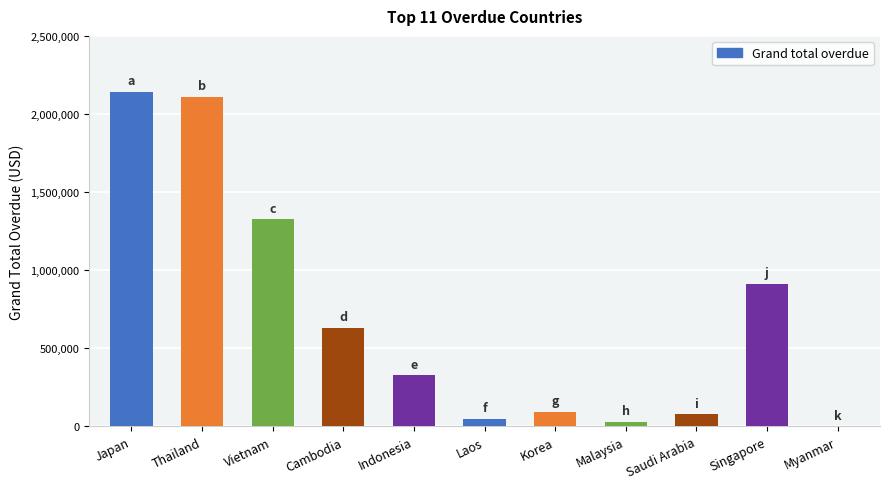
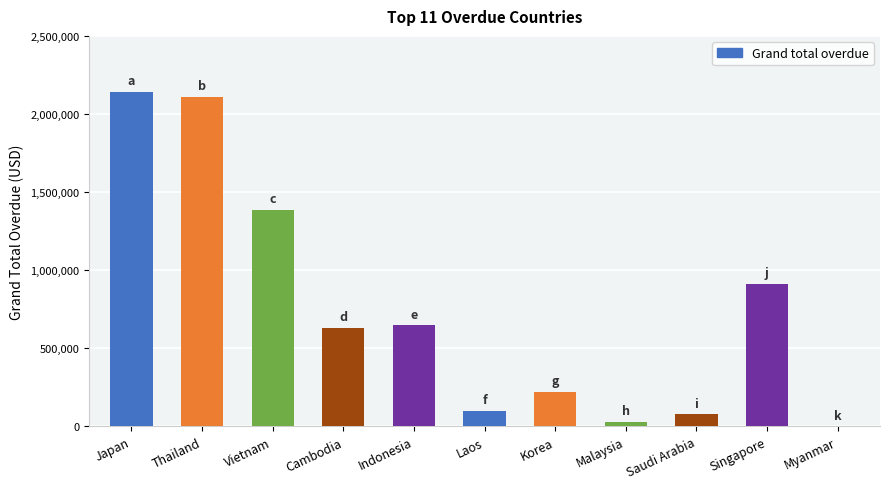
Vietnam: 1,330,000 -> 1,390,000
Indonesia: 330,000 -> 650,000
Laos: 50,000 -> 100,000
Korea: 100,000 -> 220,000
